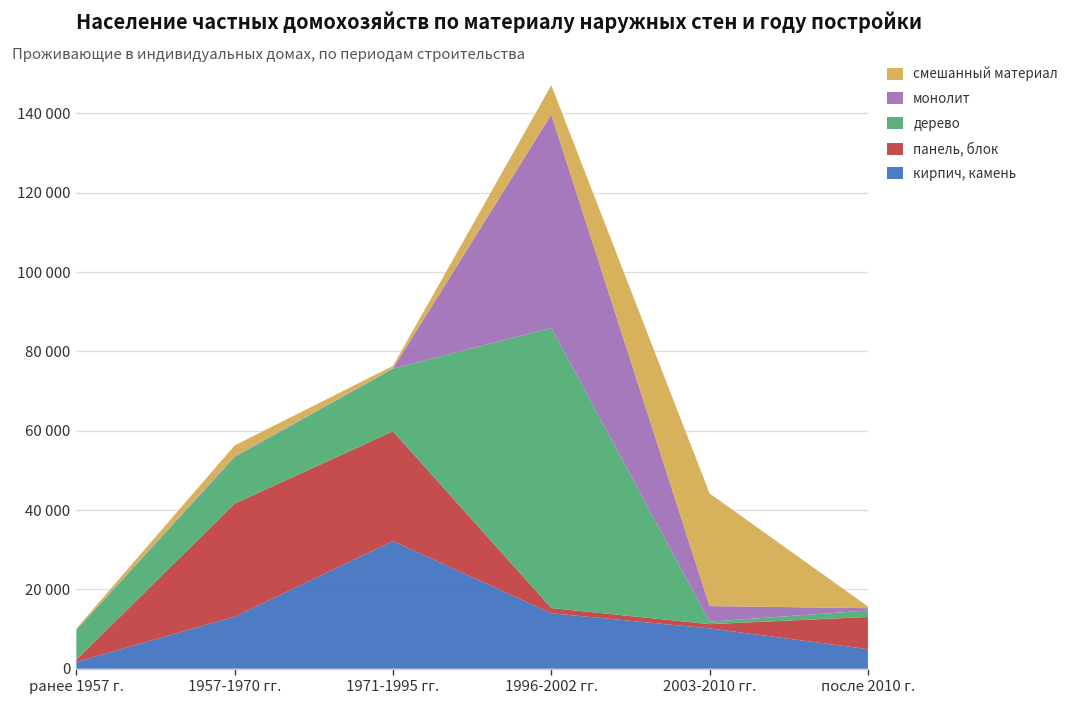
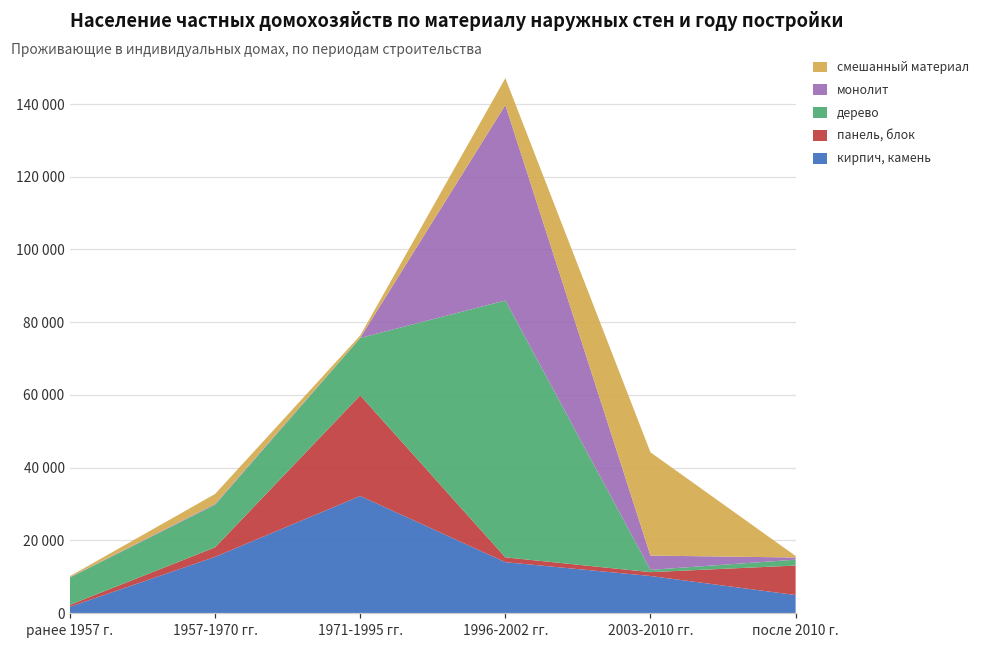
кирпич, камень, 1957-1970 гг.: 13000 -> 15000
панель, блок, 1957-1970 гг.: 28000 -> 3000
